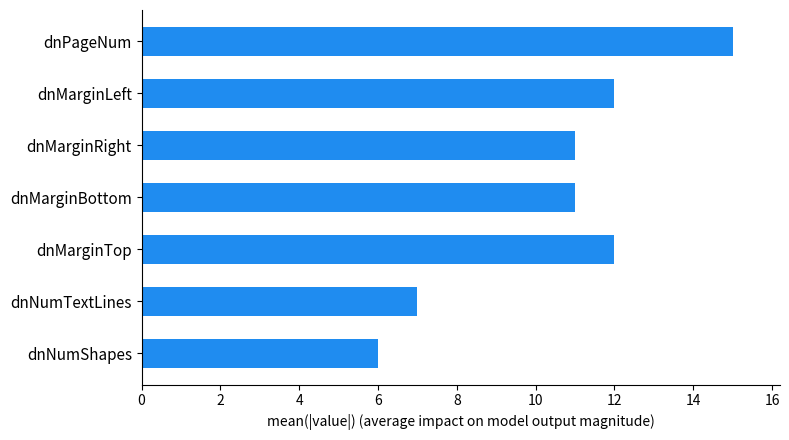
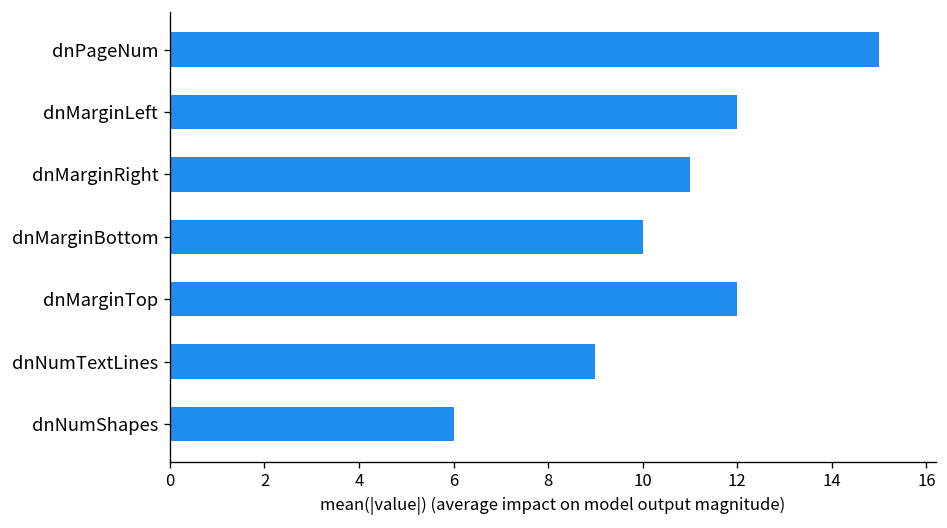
dnMarginBottom: 11 -> 10
dnNumTextLines: 7 -> 9
